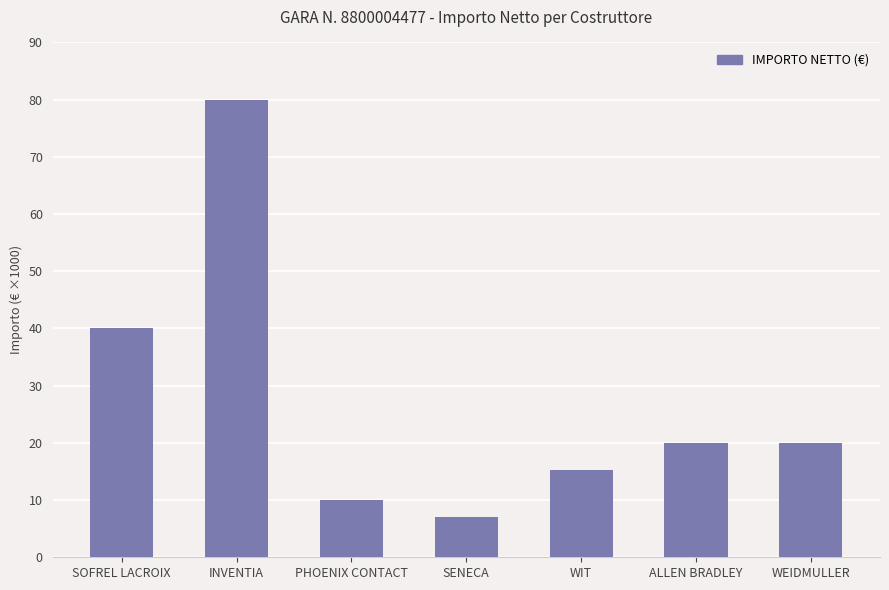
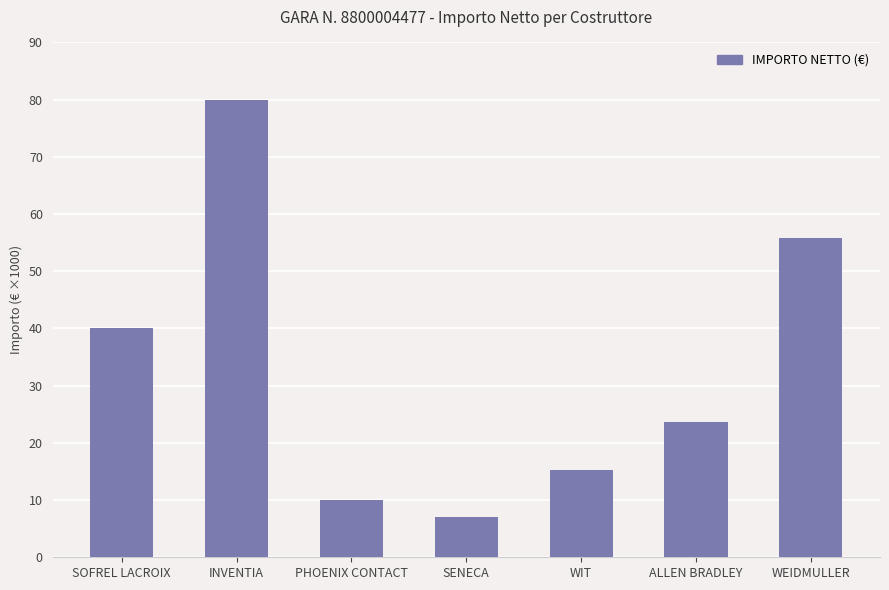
ALLEN BRADLEY: 20 -> 24
WEIDMULLER: 20 -> 56
